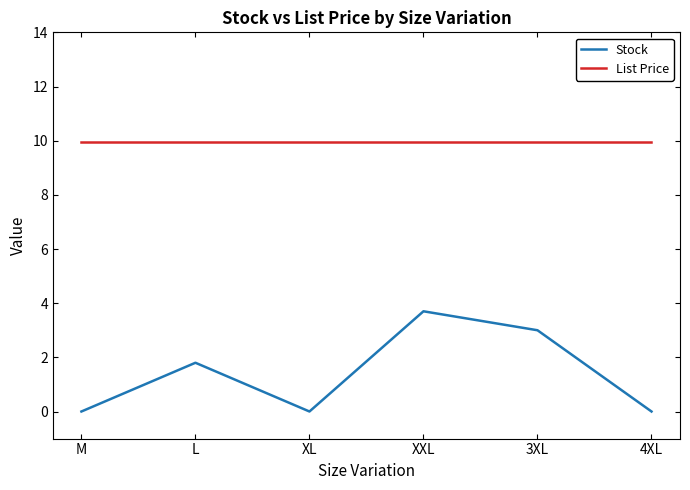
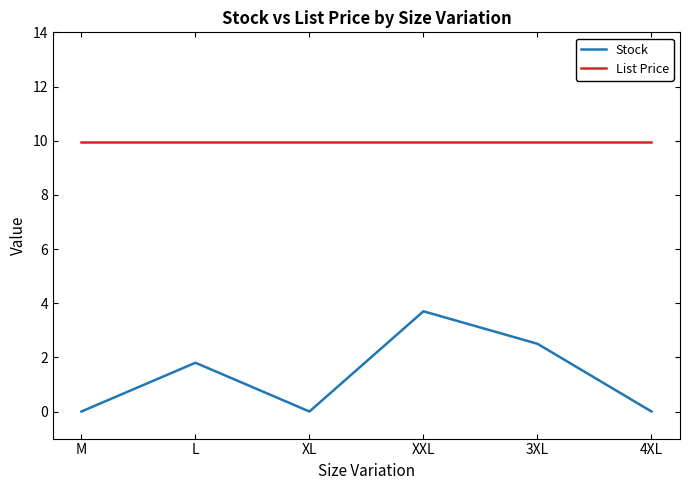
Stock, 3XL: 3.0 -> 2.5
